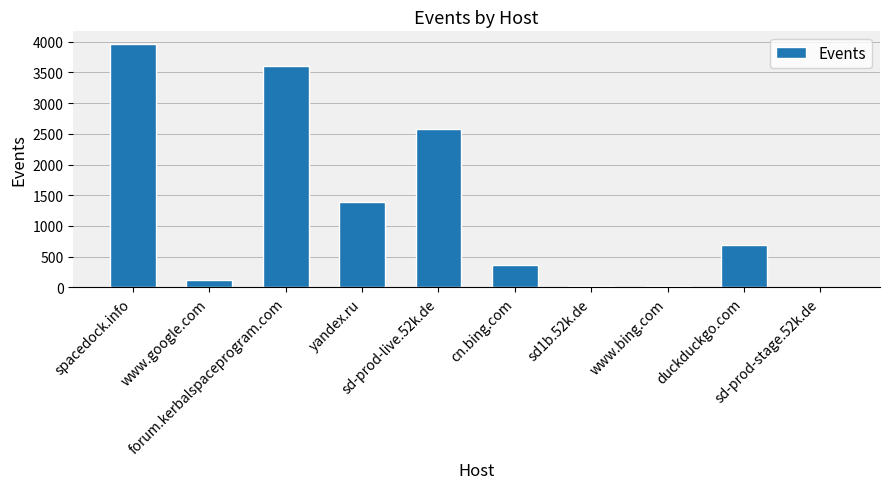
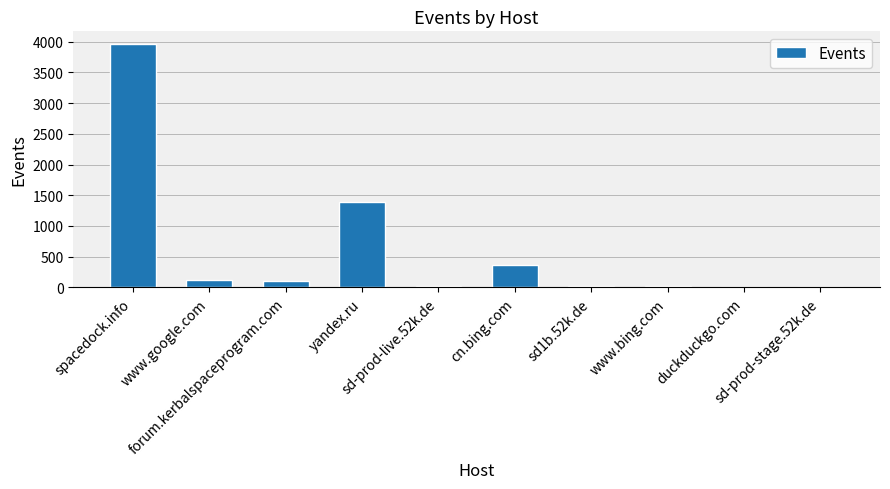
forum.kerbalspaceprogram.com: 3600 -> 100
sd-prod-live.52k.de: 2600 -> 0
duckduckgo.com: 700 -> 0
